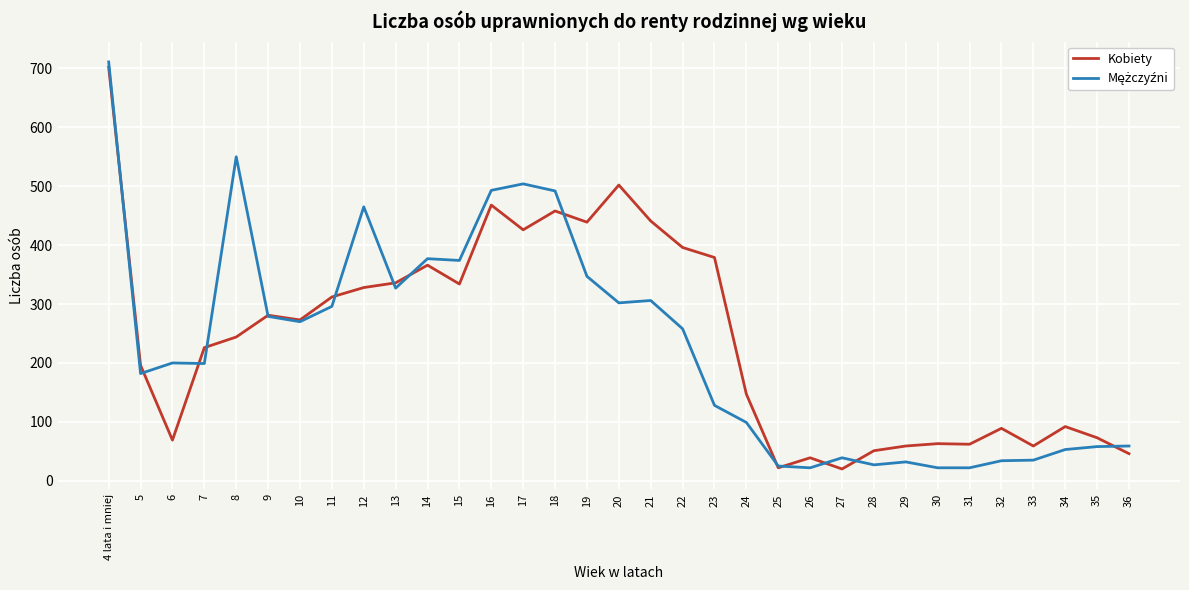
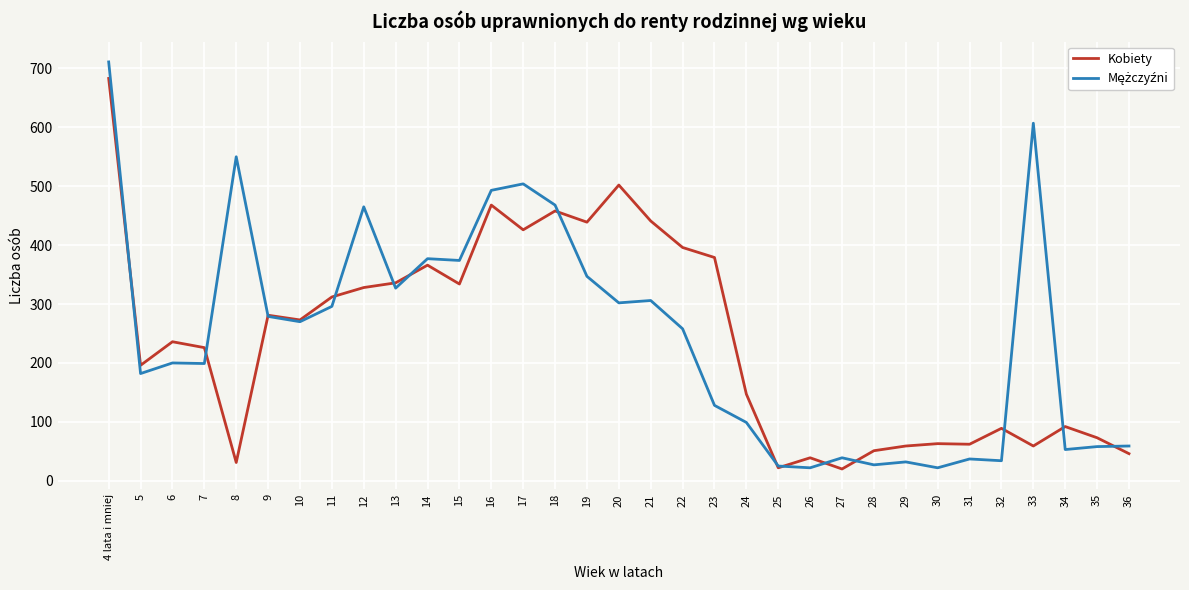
Kobiety, 4 lata i mniej: 700 -> 680
Kobiety, 6: 70 -> 240
Kobiety, 8: 240 -> 30
Mężczyźni, 18: 490 -> 470
Mężczyźni, 31: 20 -> 40
Mężczyźni, 33: 40 -> 610
